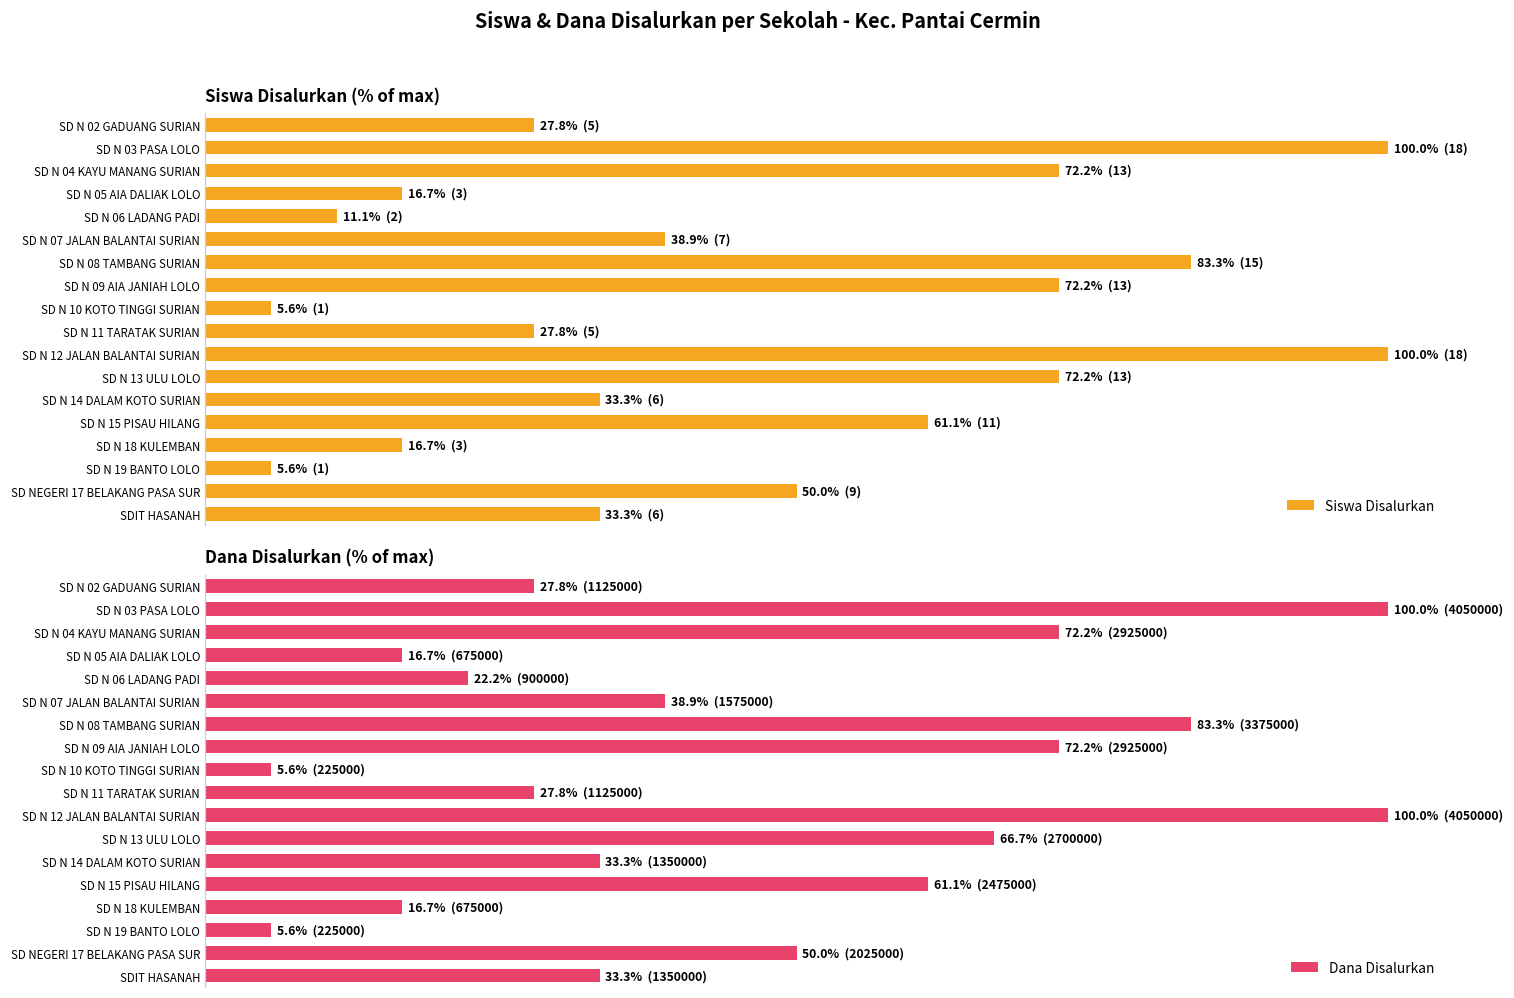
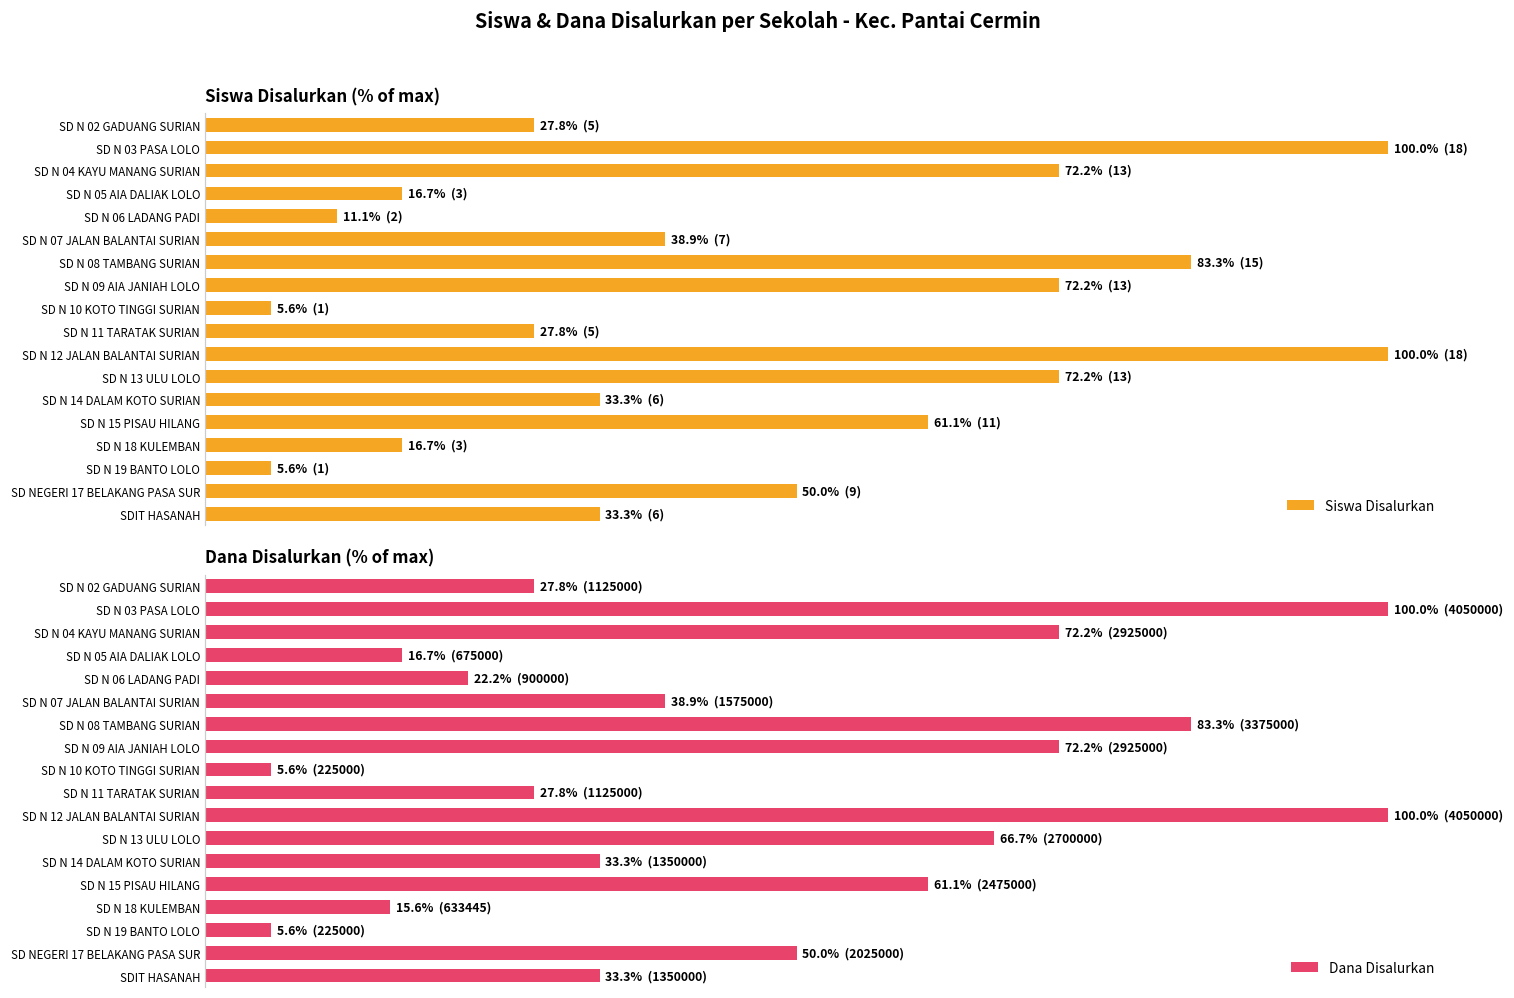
Dana Disalurkan (% of max), SD N 18 KULEMBAN: 16.7% (675000) -> 15.6% (633445)
